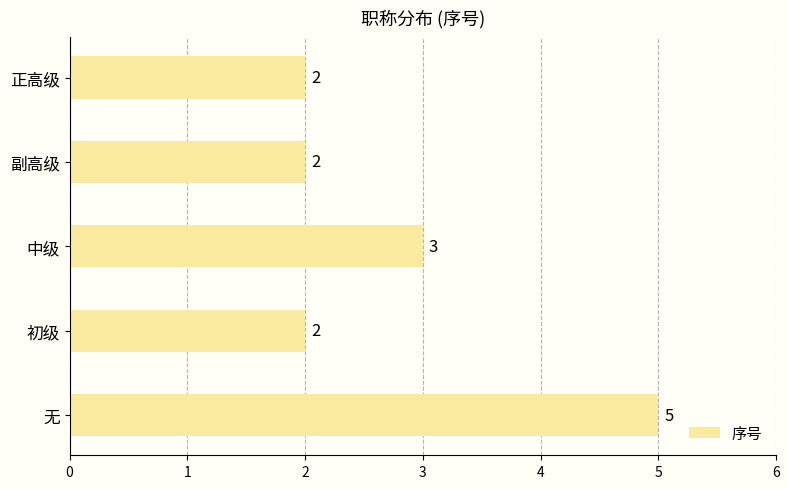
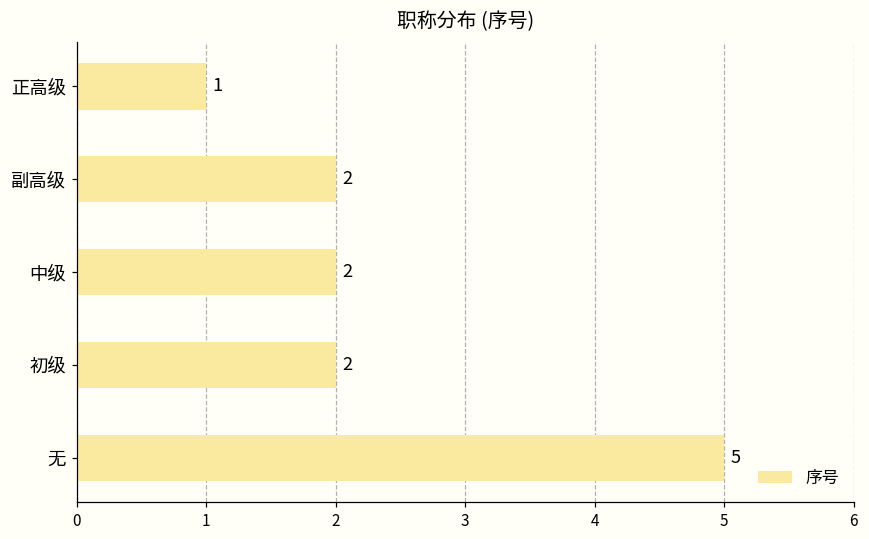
正高级: 2 -> 1
中级: 3 -> 2
